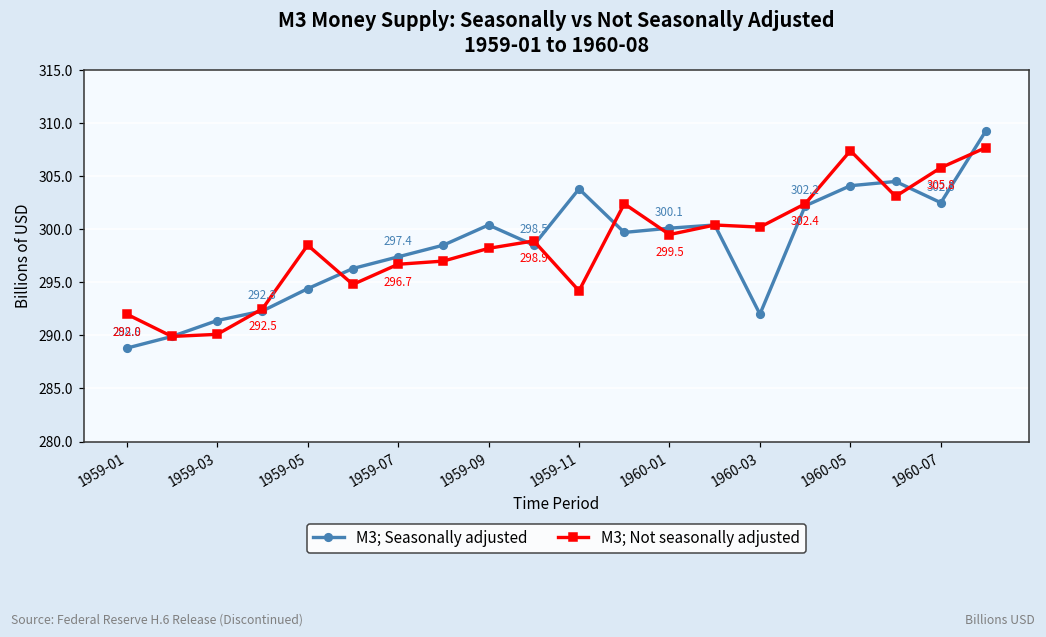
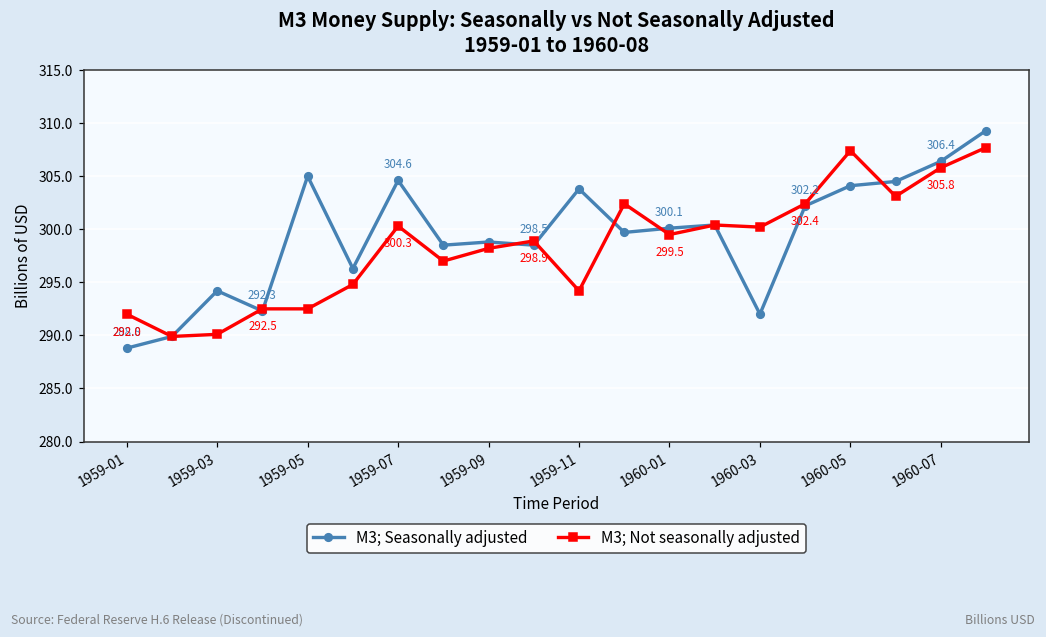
M3; Seasonally adjusted, 1959-03: 291 -> 294
M3; Seasonally adjusted, 1959-05: 294 -> 305
M3; Not seasonally adjusted, 1959-05: 299 -> 293
M3; Seasonally adjusted, 1959-07: 297.4 -> 304.6
M3; Not seasonally adjusted, 1959-07: 296.7 -> 300.3
M3; Seasonally adjusted, 1959-09: 300 -> 299
M3; Seasonally adjusted, 1960-07: 302.5 -> 306.4
